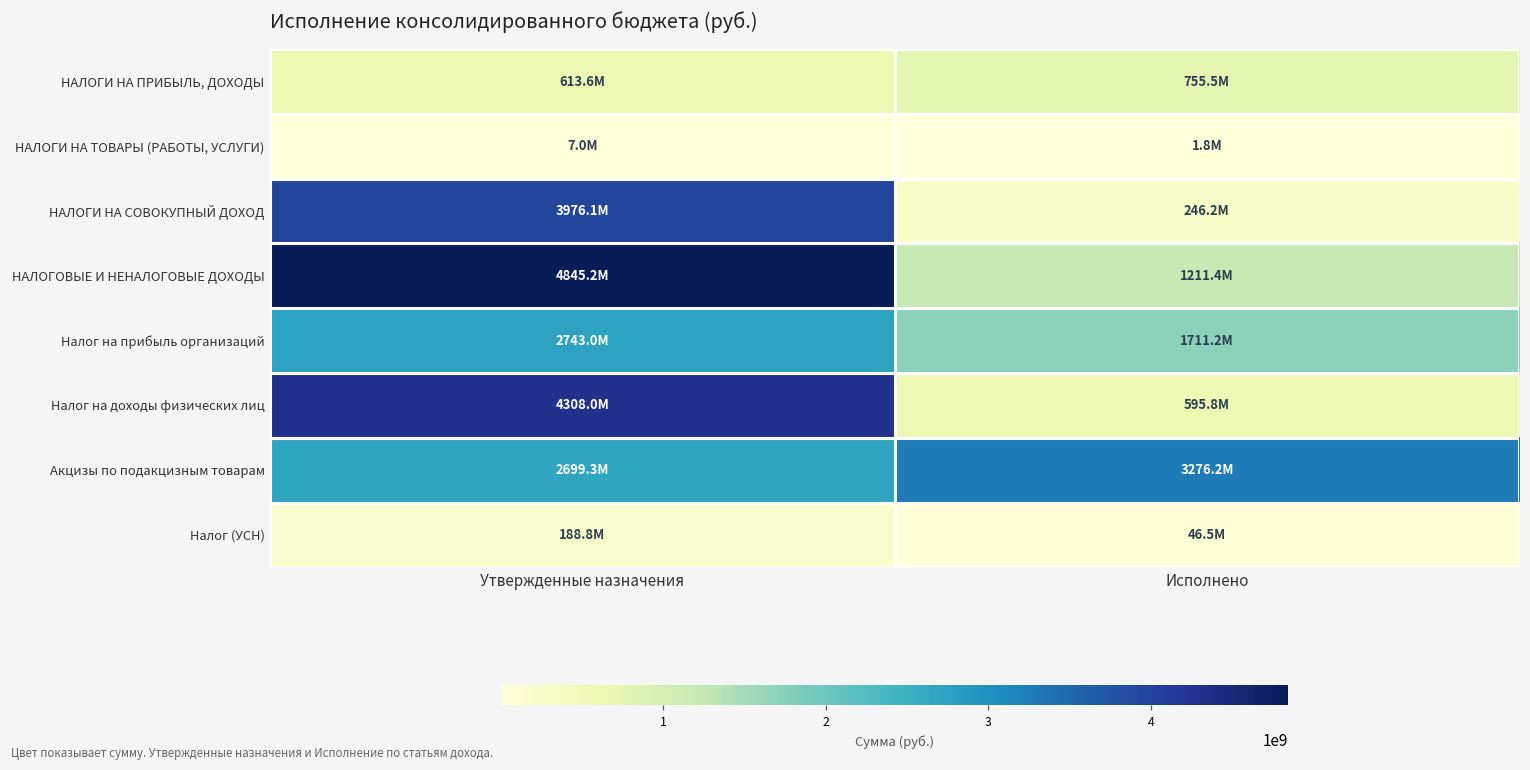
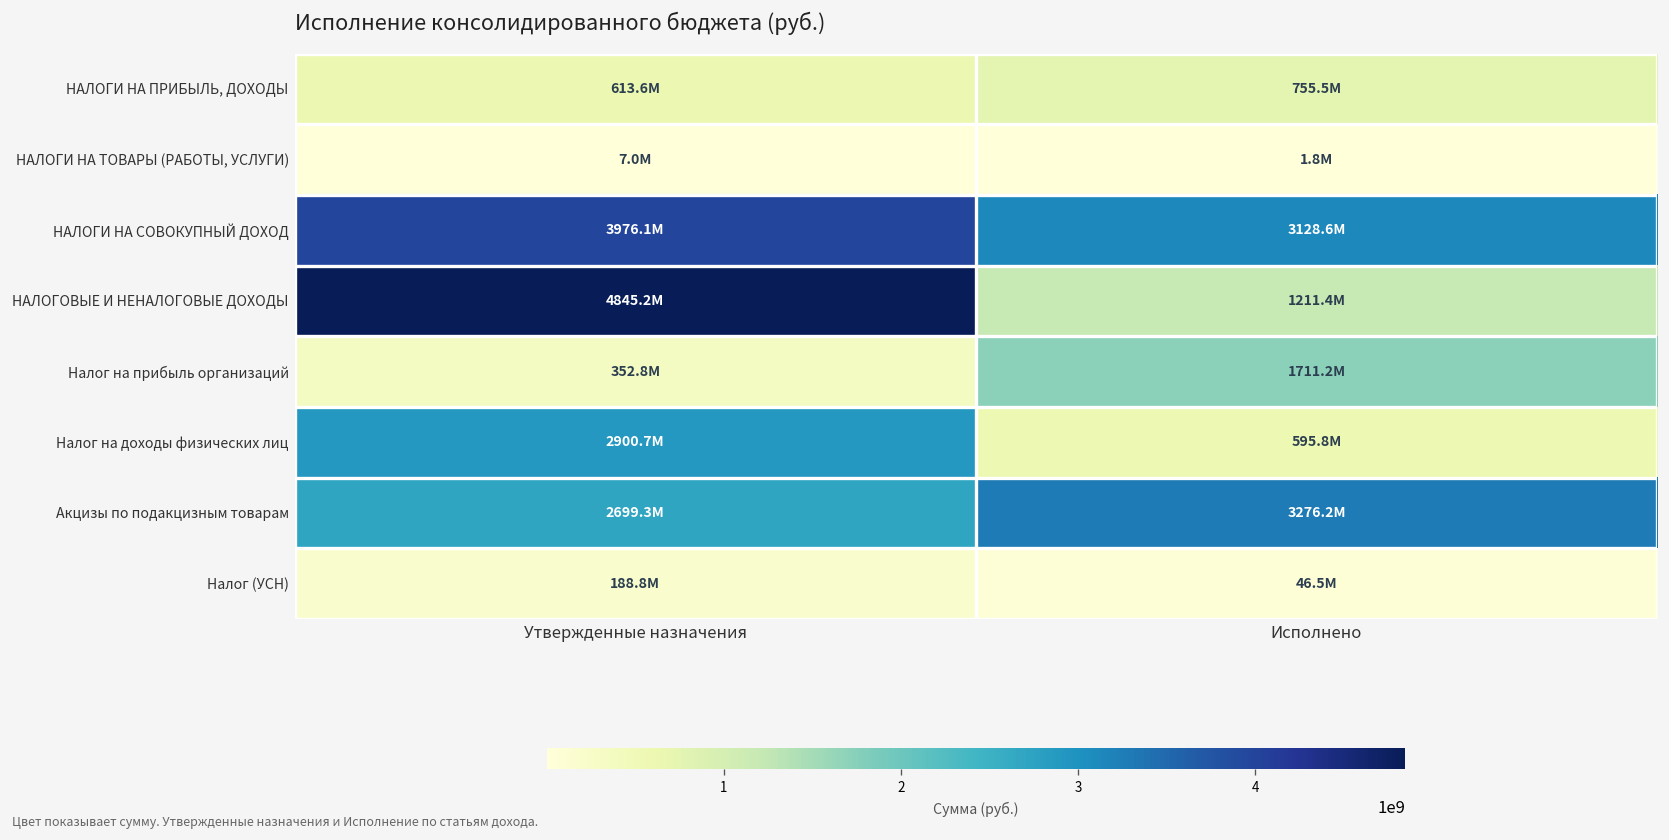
НАЛОГИ НА СОВОКУПНЫЙ ДОХОД, Исполнено: 246.2M -> 3128.6M
Налог на прибыль организаций, Утвержденные назначения: 2743.0M -> 352.8M
Налог на доходы физических лиц, Утвержденные назначения: 4308.0M -> 2900.7M
